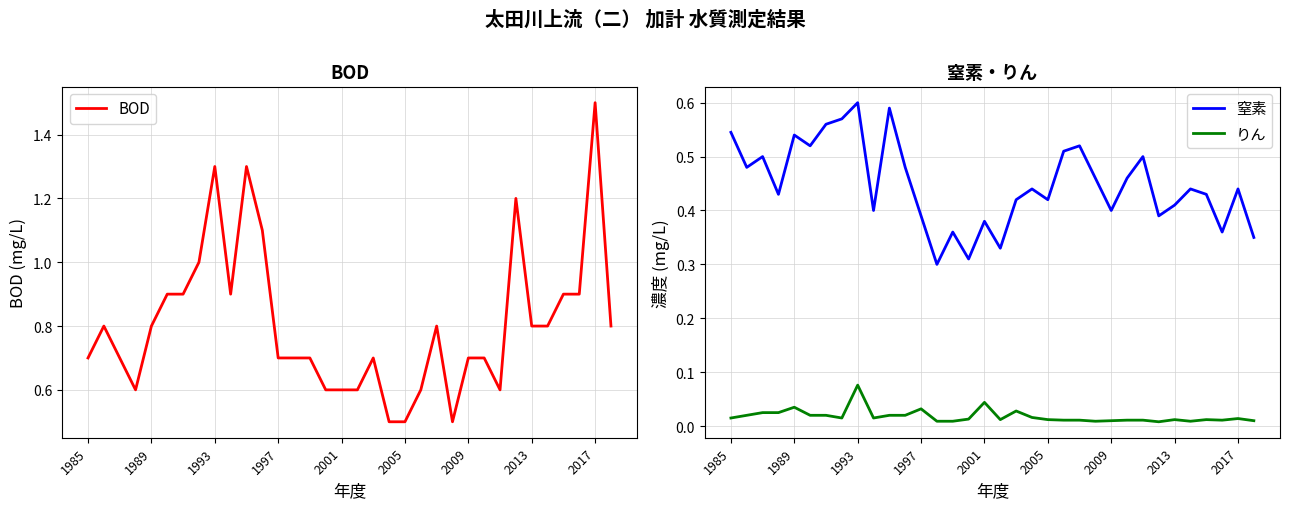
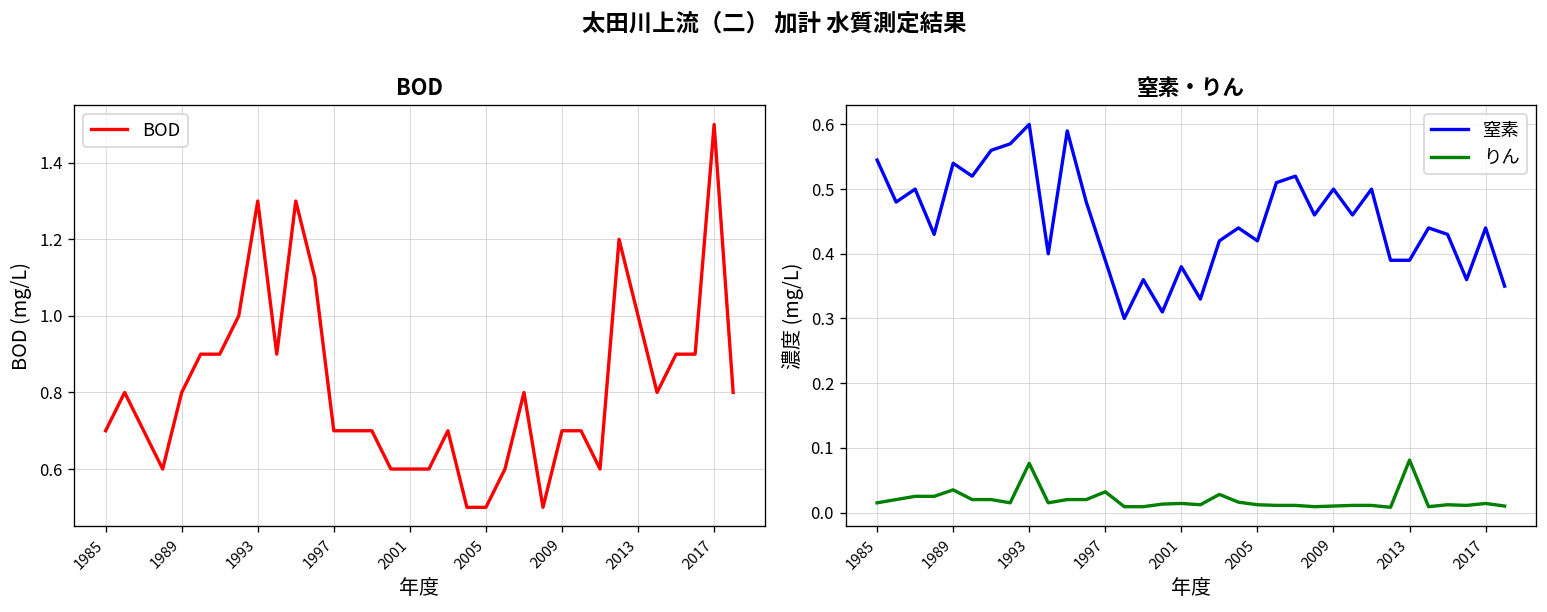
BOD, 2013: 0.8 -> 1.0
窒素・りん, りん, 2001: 0.04 -> 0.01
窒素・りん, 窒素, 2009: 0.4 -> 0.5
窒素・りん, 窒素, 2013: 0.41 -> 0.39
窒素・りん, りん, 2013: 0.01 -> 0.08
